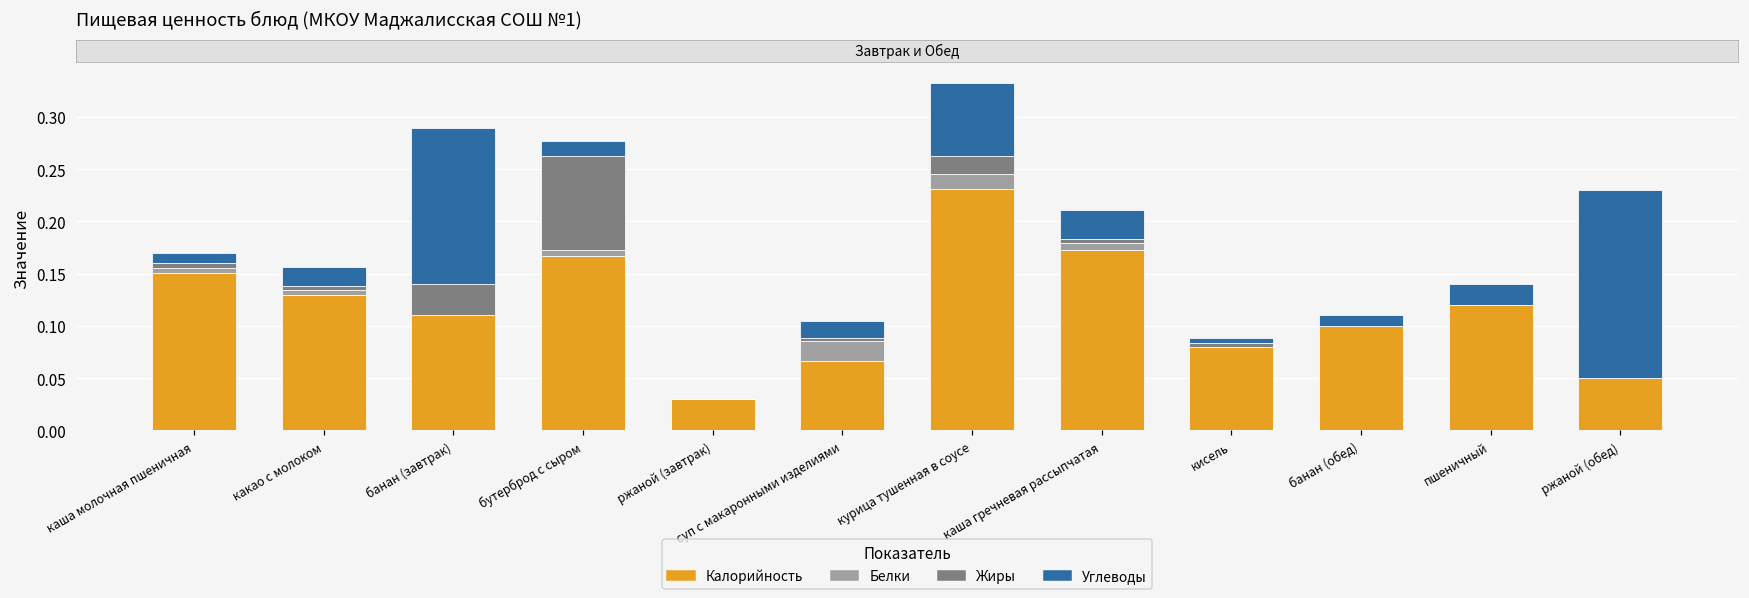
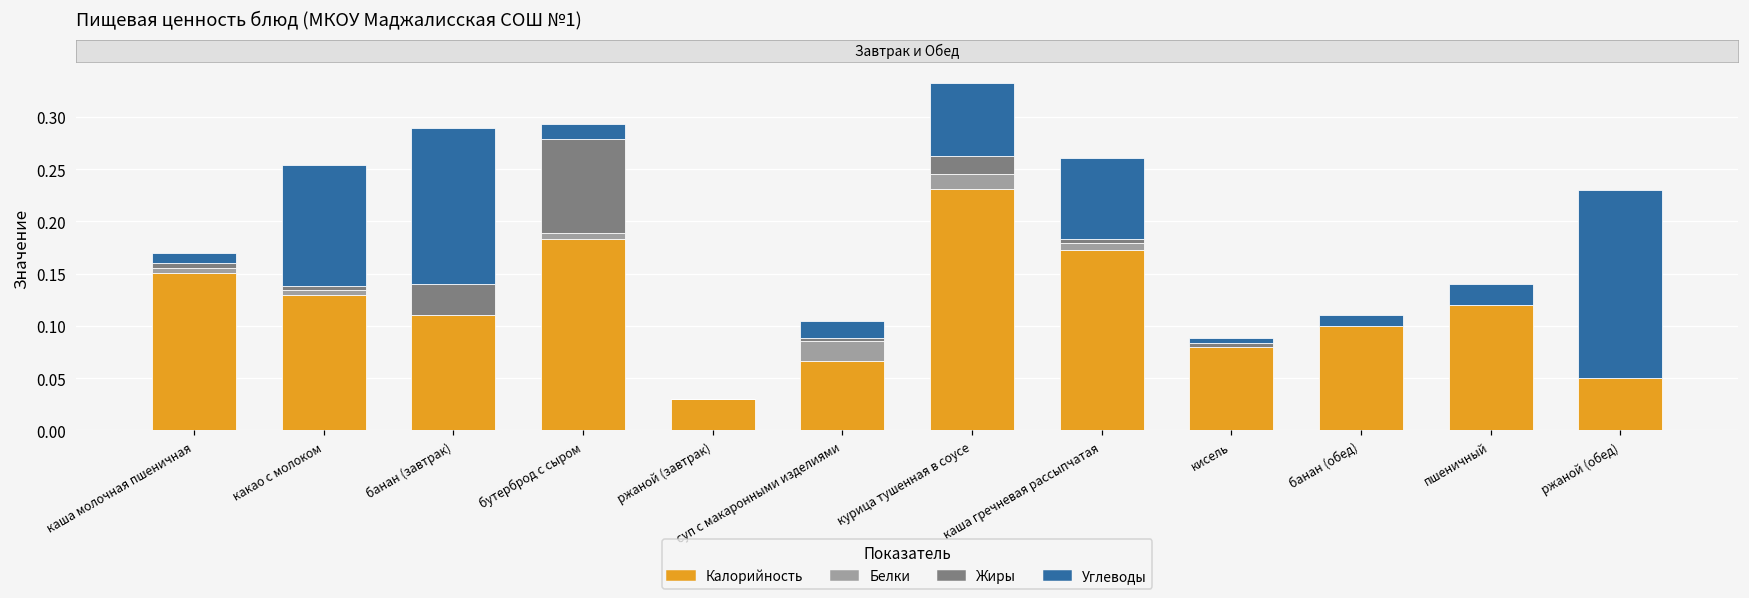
Углеводы, какао с молоком: 0.02 -> 0.12
Калорийность, бутерброд с сыром: 0.17 -> 0.18
Углеводы, каша гречневая рассыпчатая: 0.03 -> 0.08
